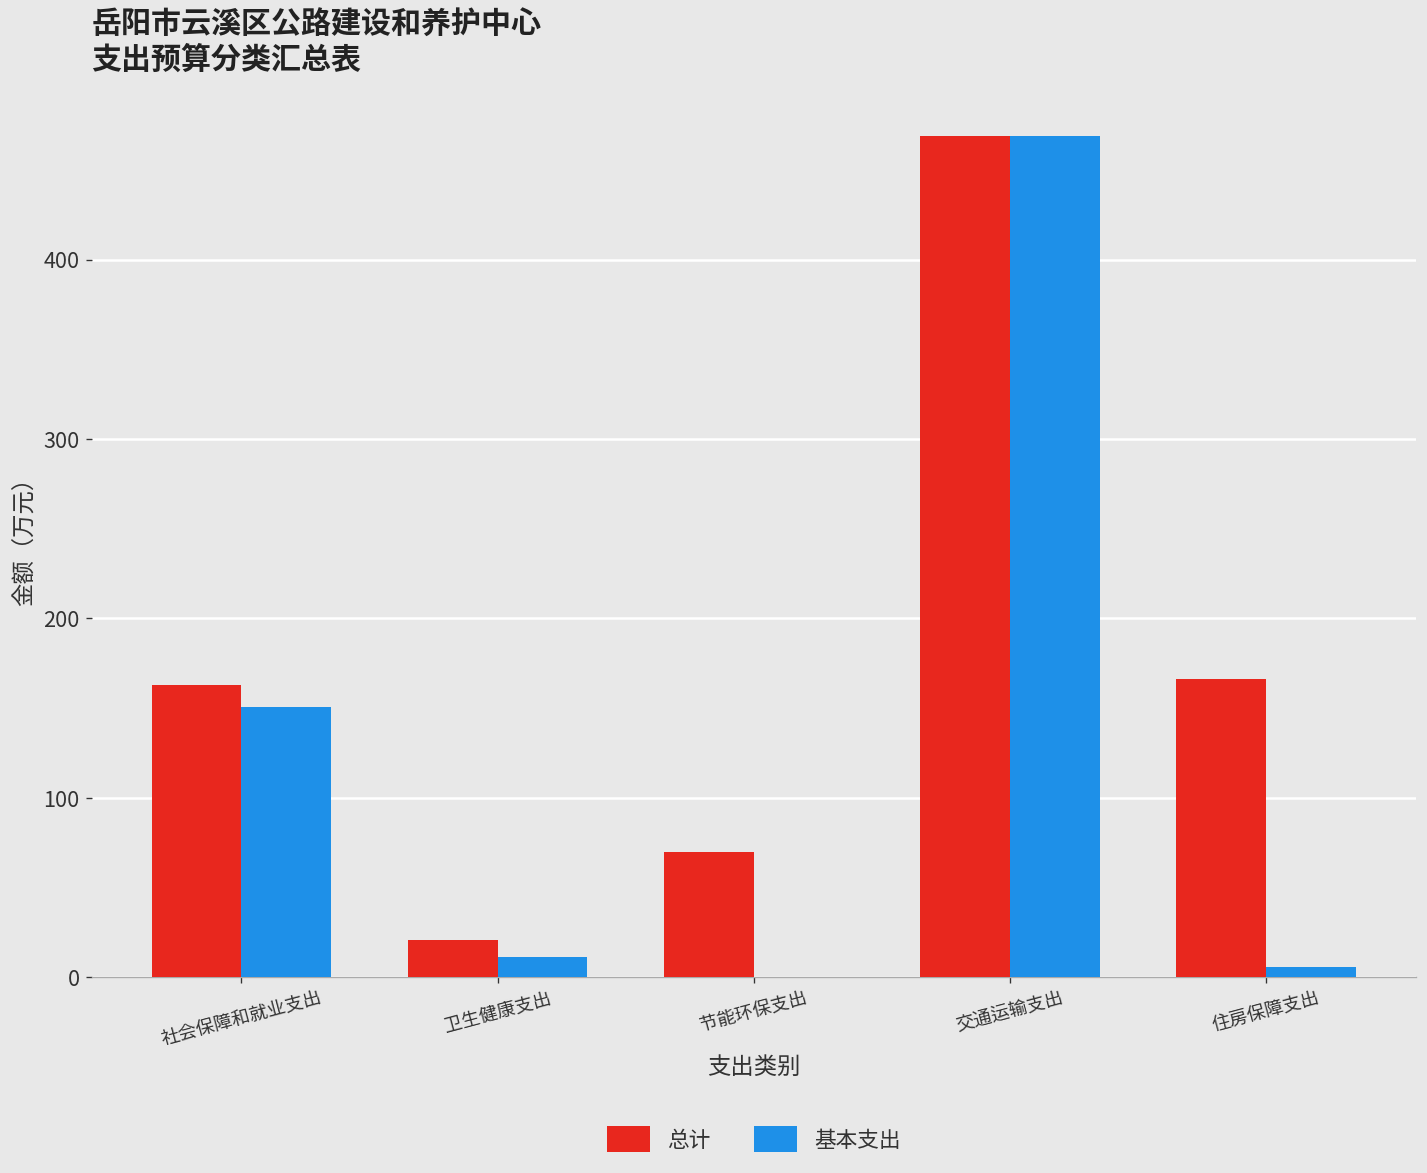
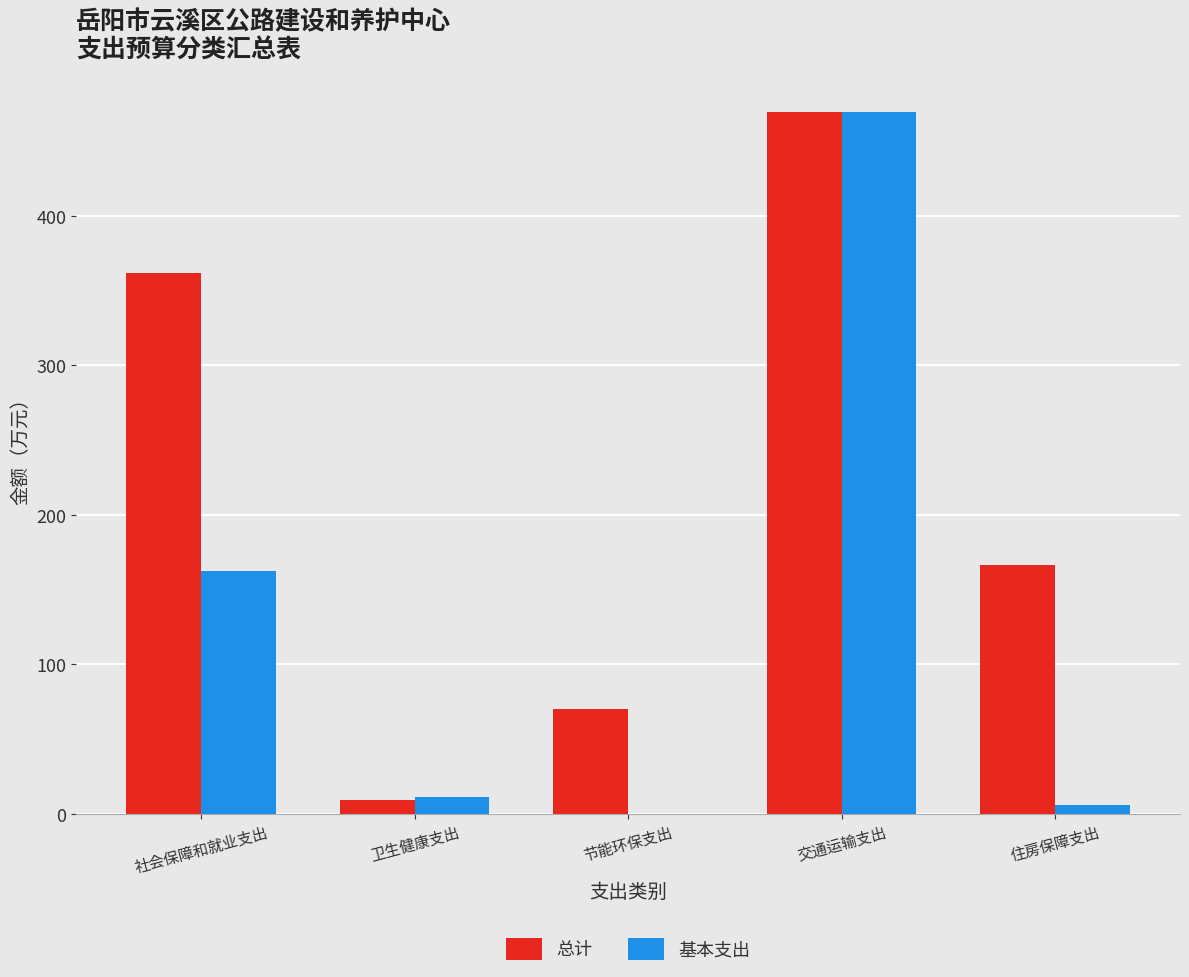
总计, 社会保障和就业支出: 163 -> 362
基本支出, 社会保障和就业支出: 151 -> 163
总计, 卫生健康支出: 21 -> 9
